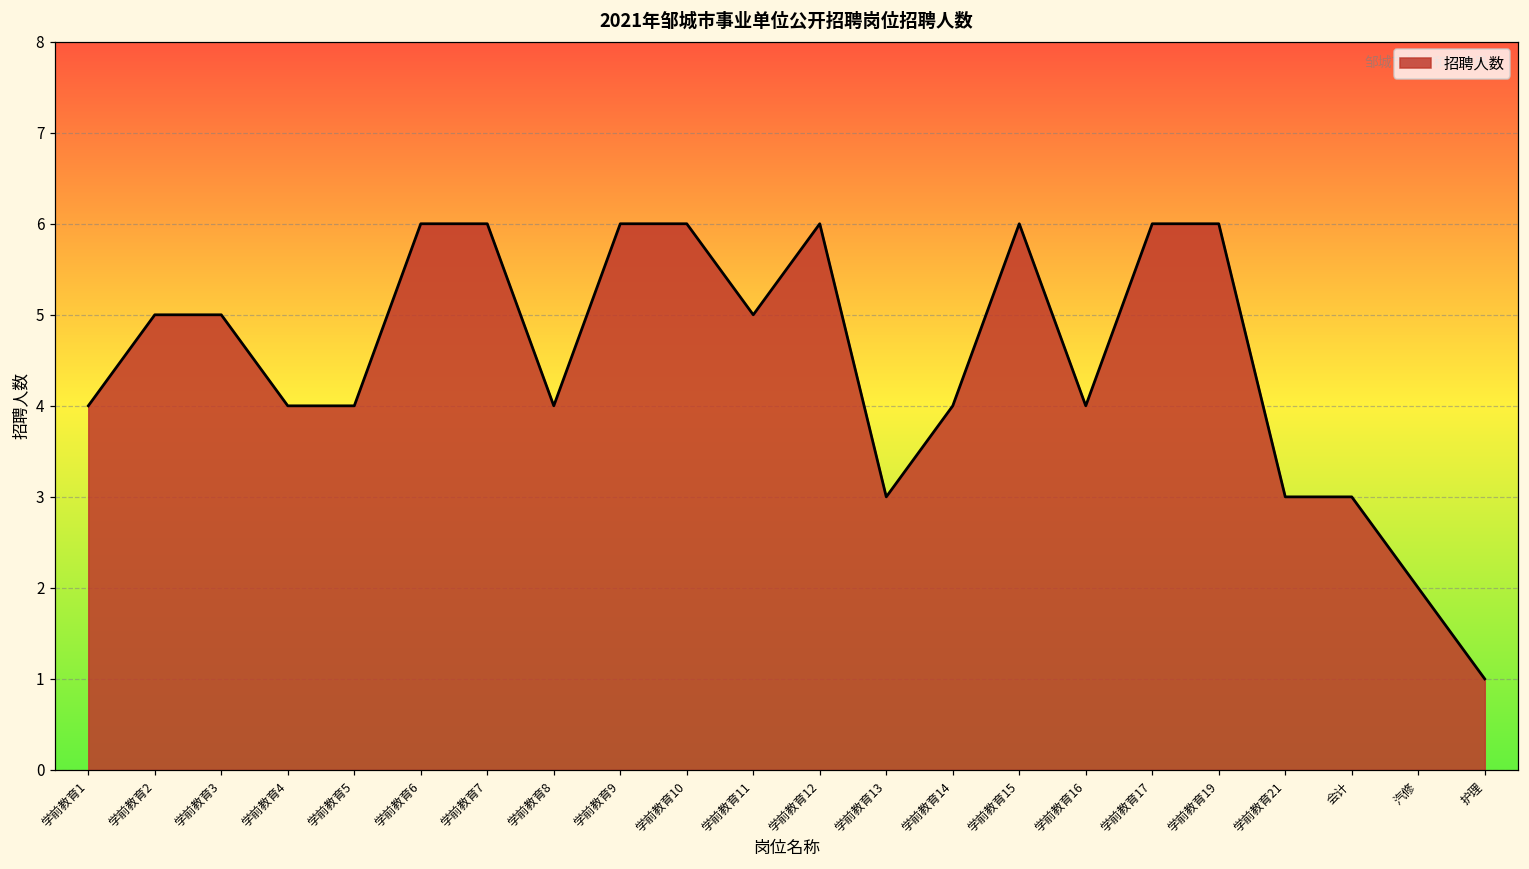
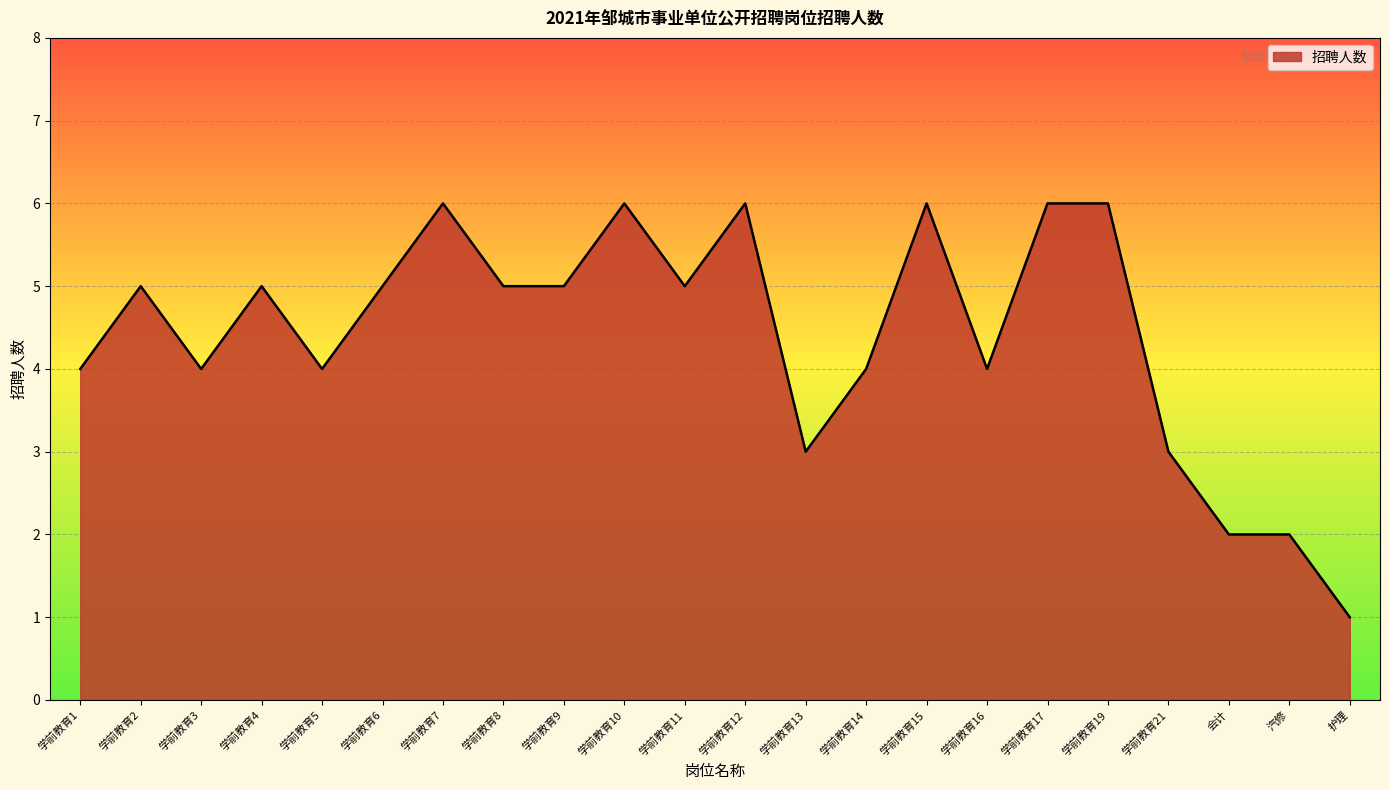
学前教育3: 5 -> 4
学前教育4: 4 -> 5
学前教育6: 6 -> 5
学前教育8: 4 -> 5
学前教育9: 6 -> 5
会计: 3 -> 2
